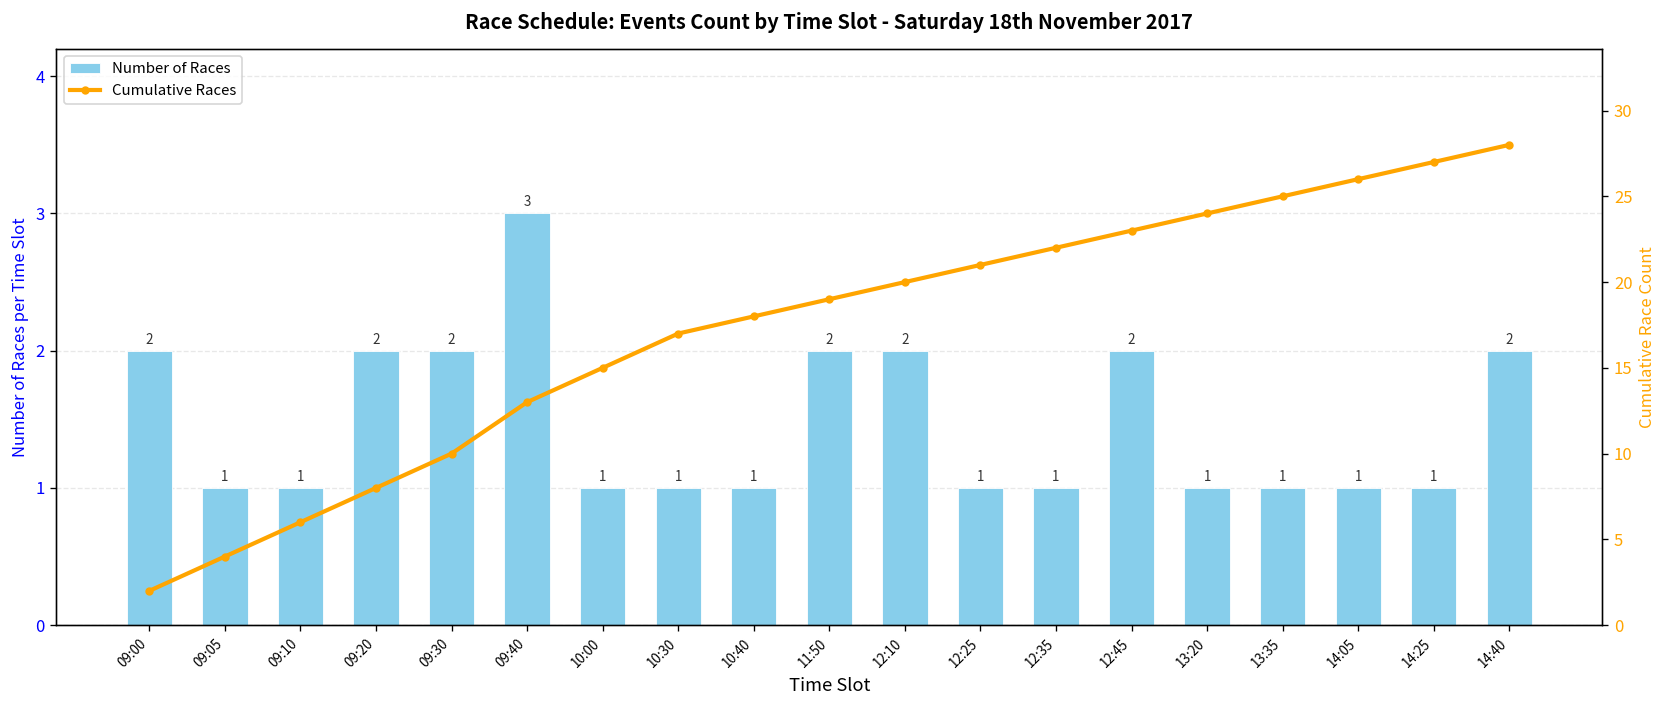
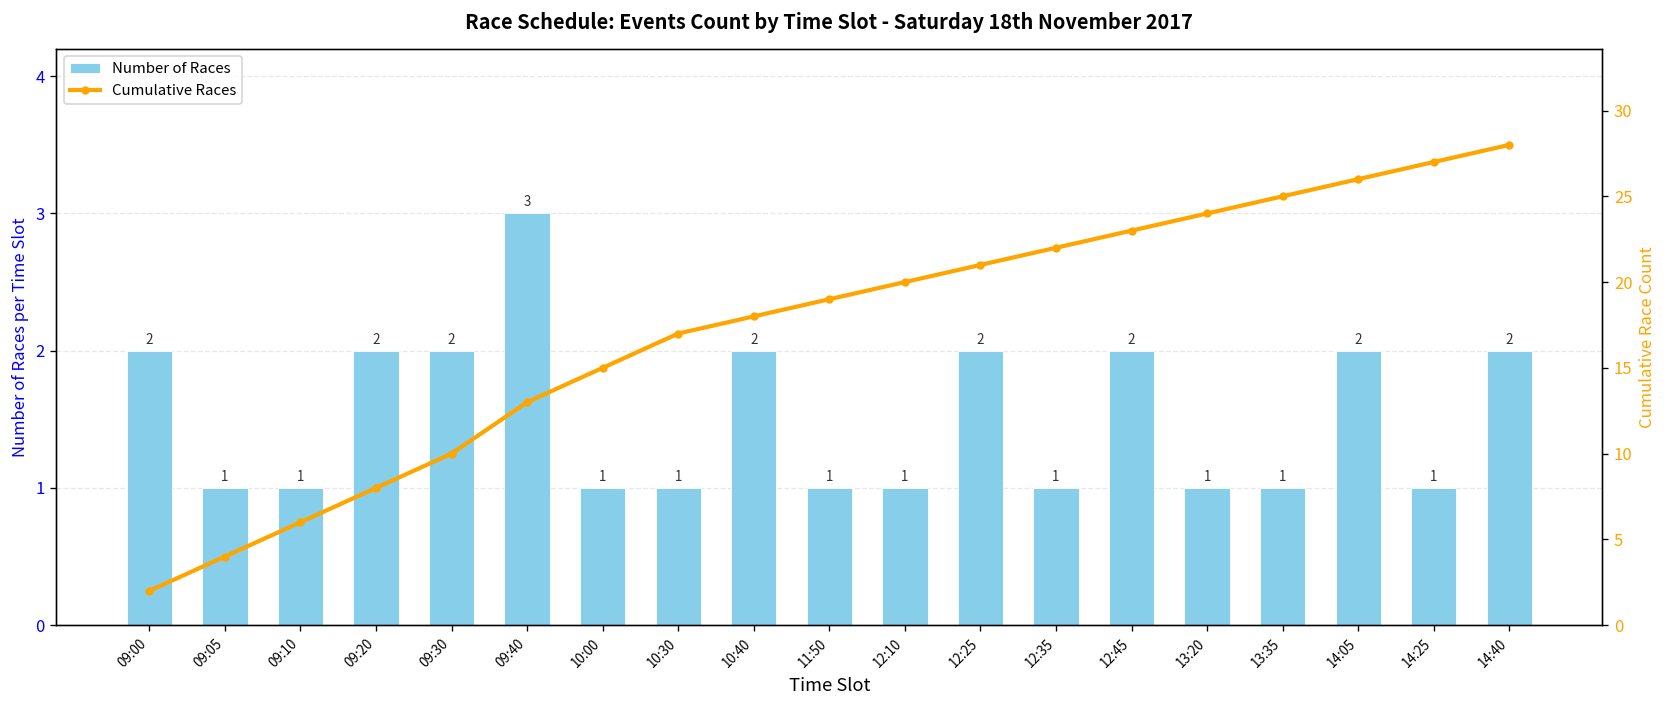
Number of Races, 10:40: 1 -> 2
Number of Races, 11:50: 2 -> 1
Number of Races, 12:10: 2 -> 1
Number of Races, 12:25: 1 -> 2
Number of Races, 14:05: 1 -> 2
